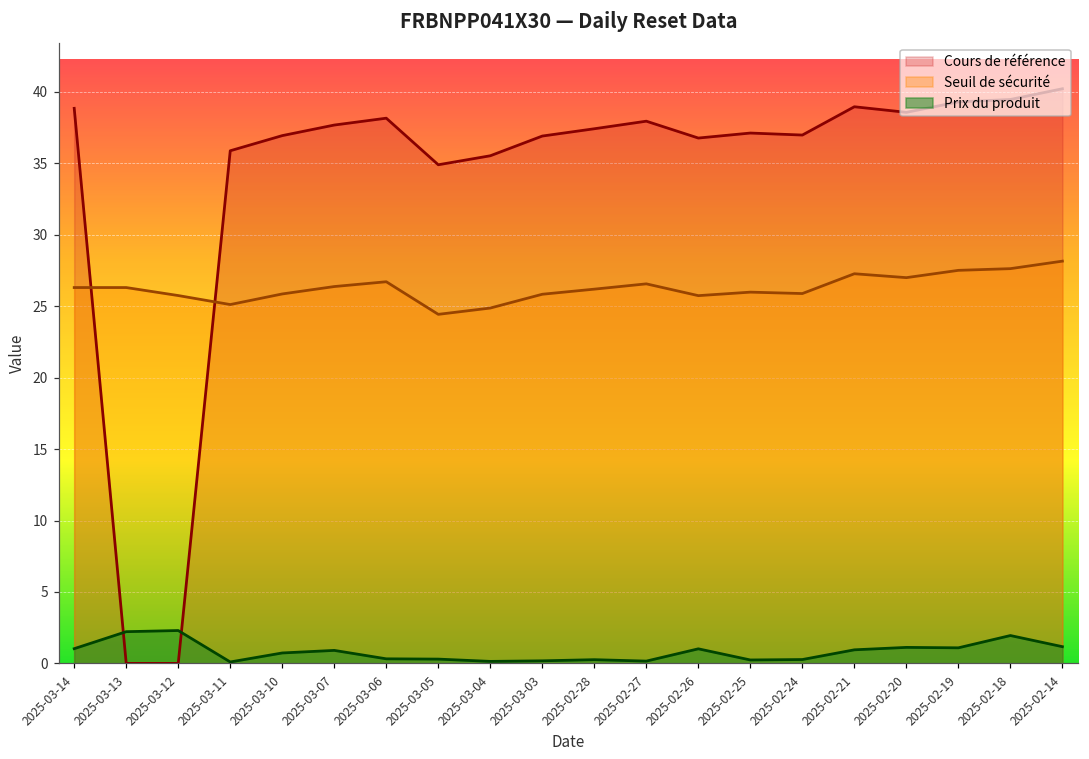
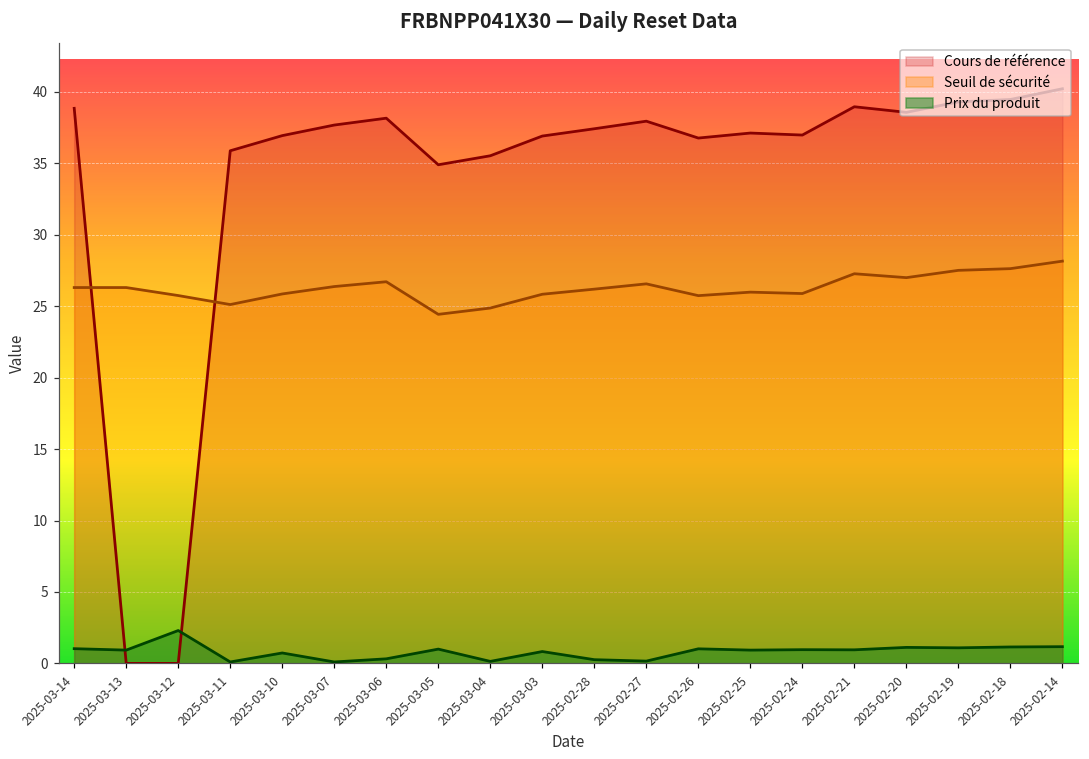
Prix du produit, 2025-03-13: 2.2 -> 0.9
Prix du produit, 2025-03-07: 0.9 -> 0.1
Prix du produit, 2025-03-05: 0.3 -> 1.0
Prix du produit, 2025-03-03: 0.2 -> 0.8
Prix du produit, 2025-02-25: 0.2 -> 0.9
Prix du produit, 2025-02-24: 0.3 -> 1.0
Prix du produit, 2025-02-18: 2.0 -> 1.2
